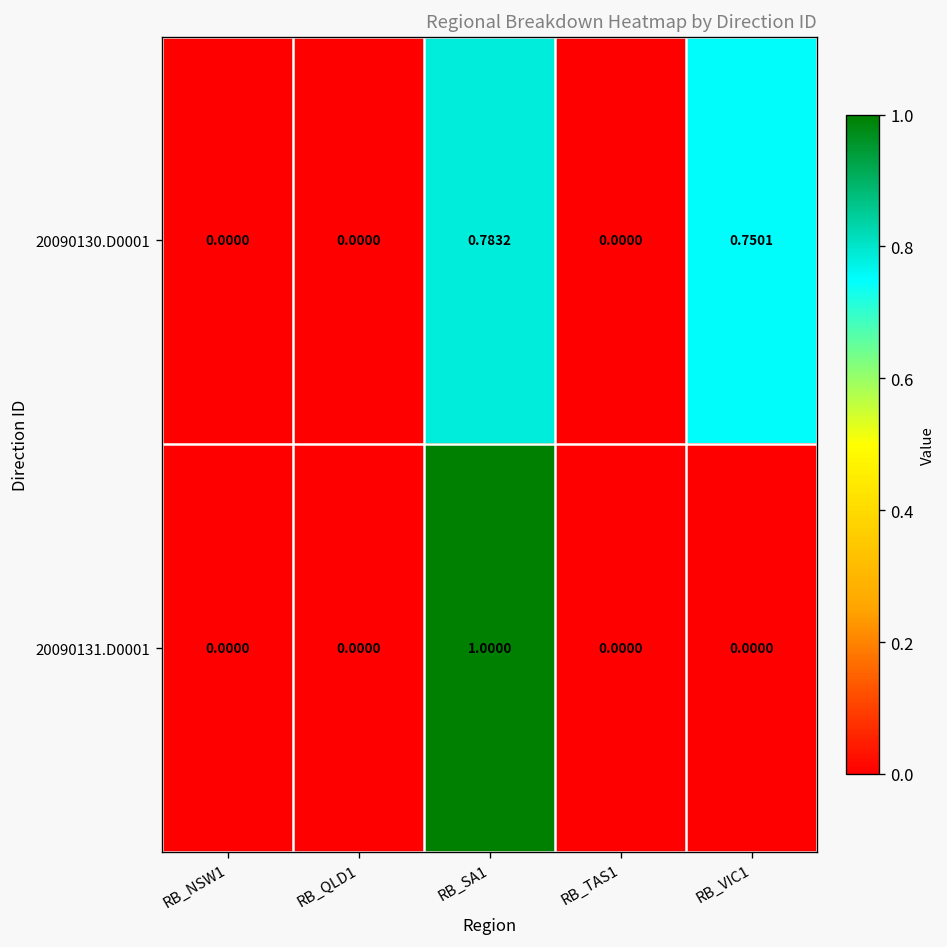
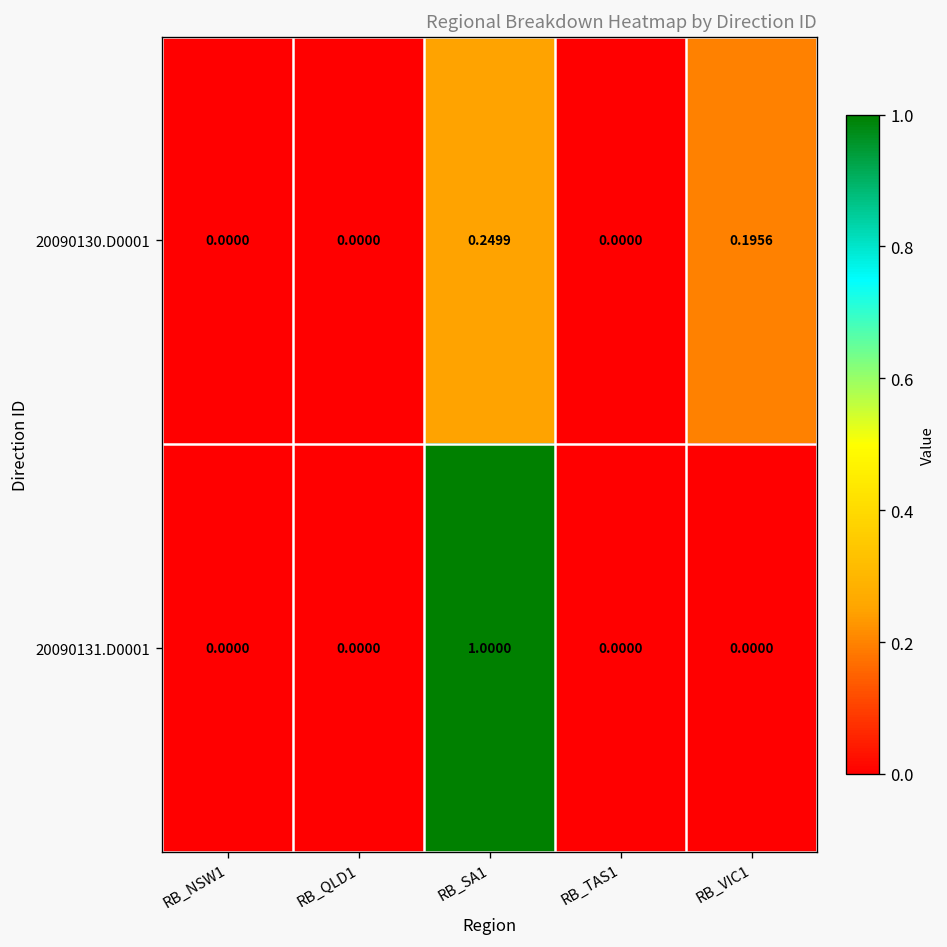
20090130.D0001, RB_SA1: 0.7832 -> 0.2499
20090130.D0001, RB_VIC1: 0.7501 -> 0.1956
